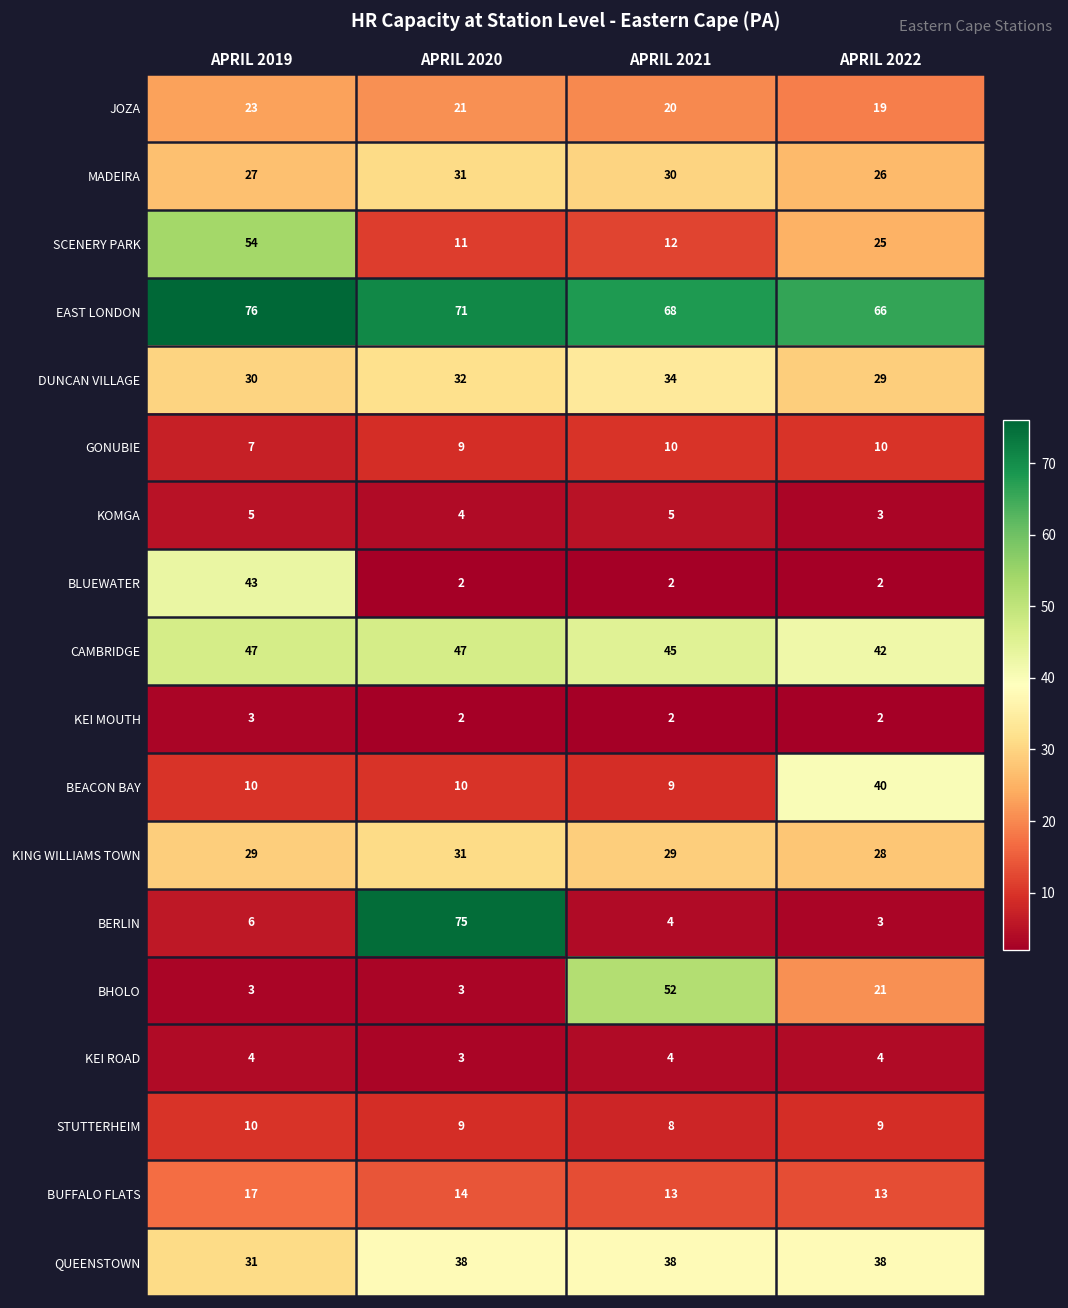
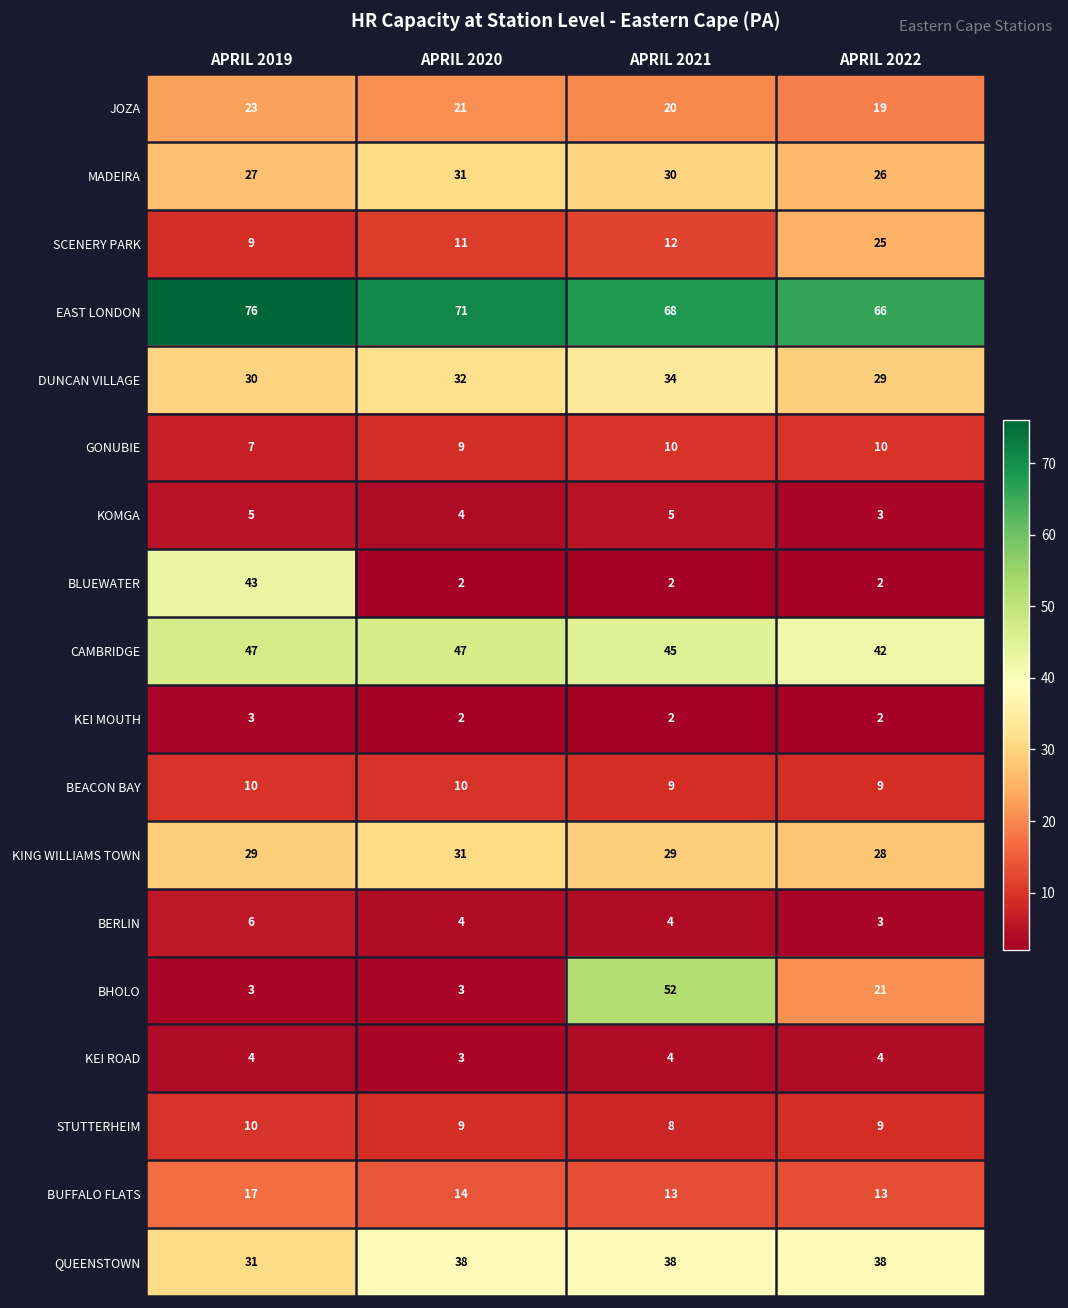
SCENERY PARK, APRIL 2019: 54 -> 9
BEACON BAY, APRIL 2022: 40 -> 9
BERLIN, APRIL 2020: 75 -> 4
